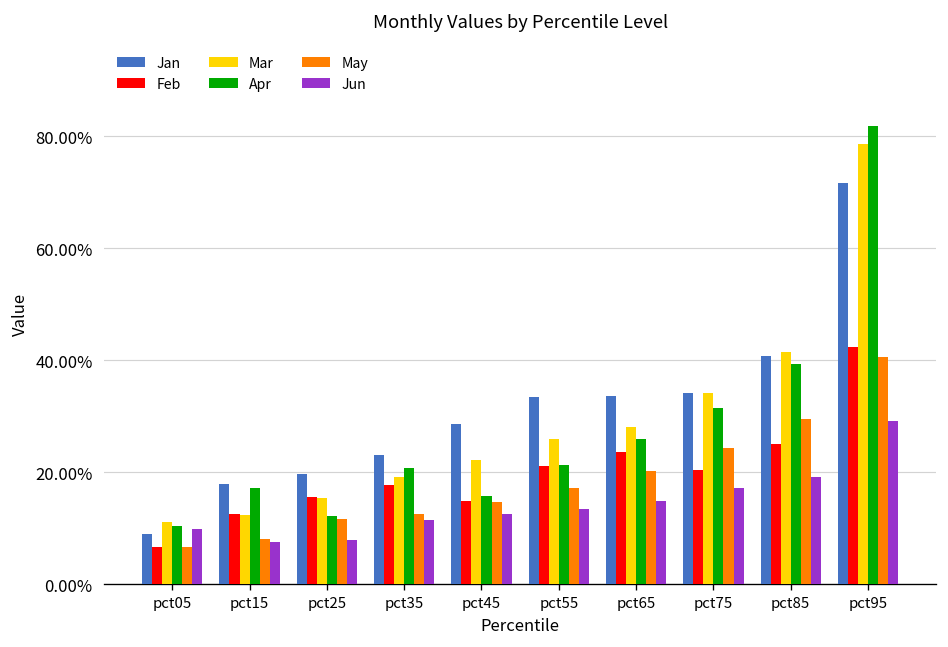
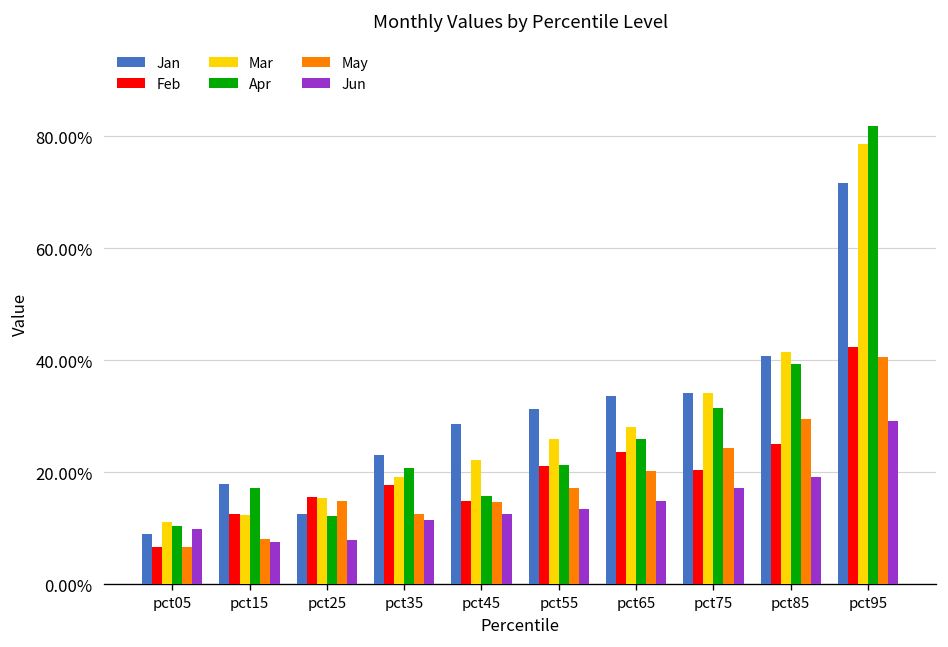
Jan, pct25: 20% -> 12%
May, pct25: 12% -> 15%
Jan, pct55: 33% -> 31%
